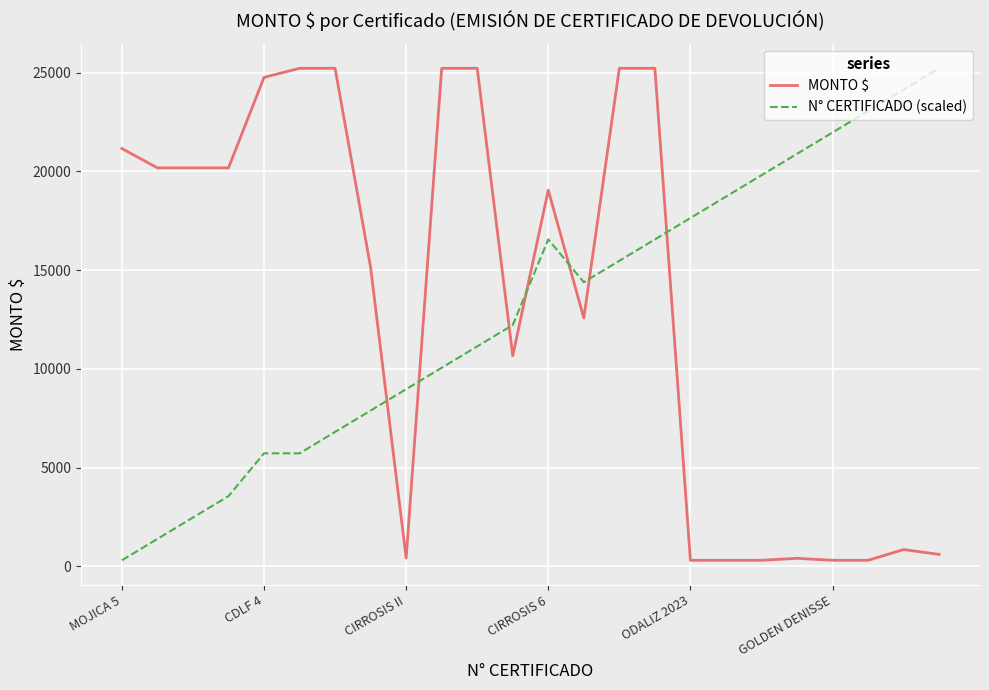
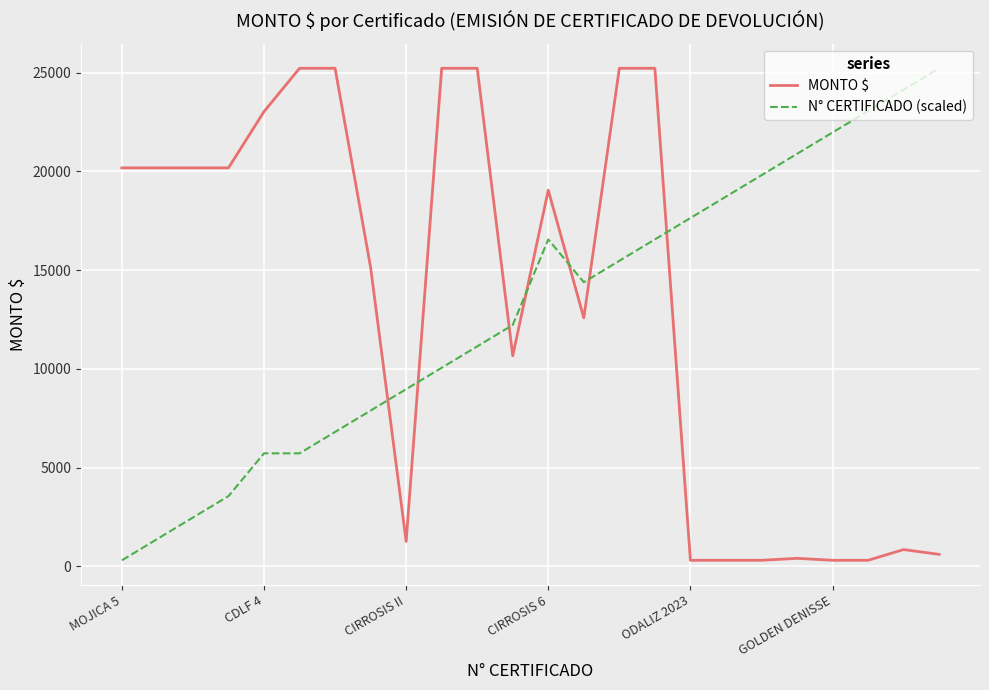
MONTO $, MOJICA 5: 21200 -> 20200
MONTO $, CDLF 4: 24800 -> 23000
MONTO $, CIRROSIS II: 400 -> 1300
